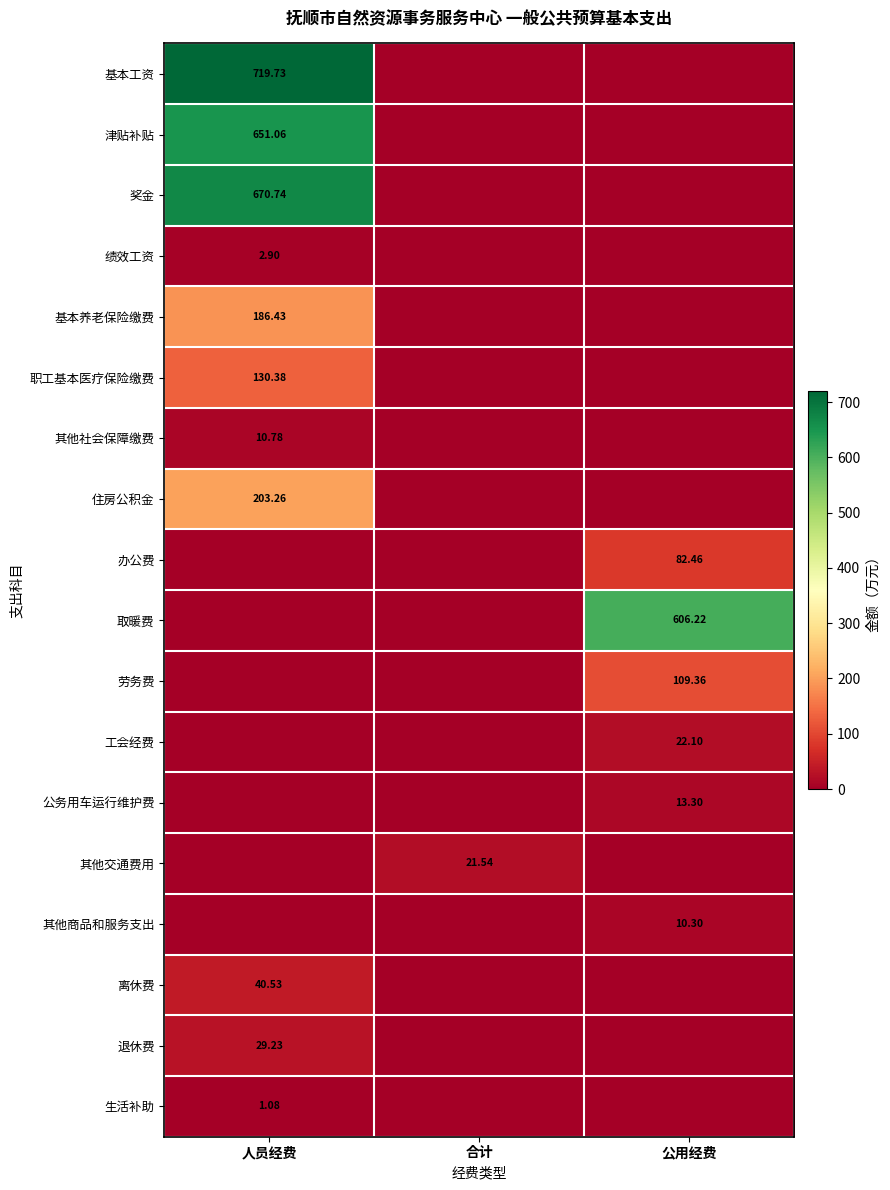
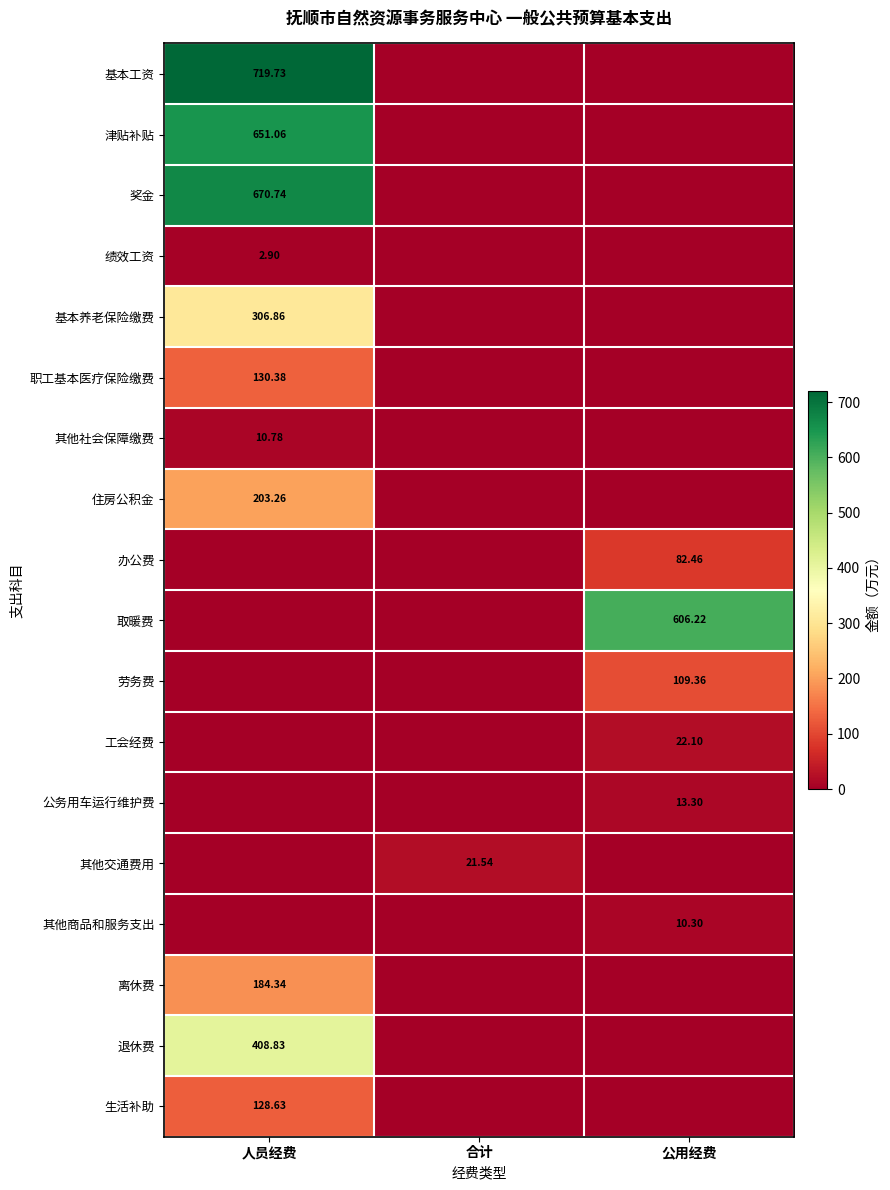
基本养老保险缴费, 人员经费: 186.43 -> 306.86
离休费, 人员经费: 40.53 -> 184.34
退休费, 人员经费: 29.23 -> 408.83
生活补助, 人员经费: 1.08 -> 128.63
